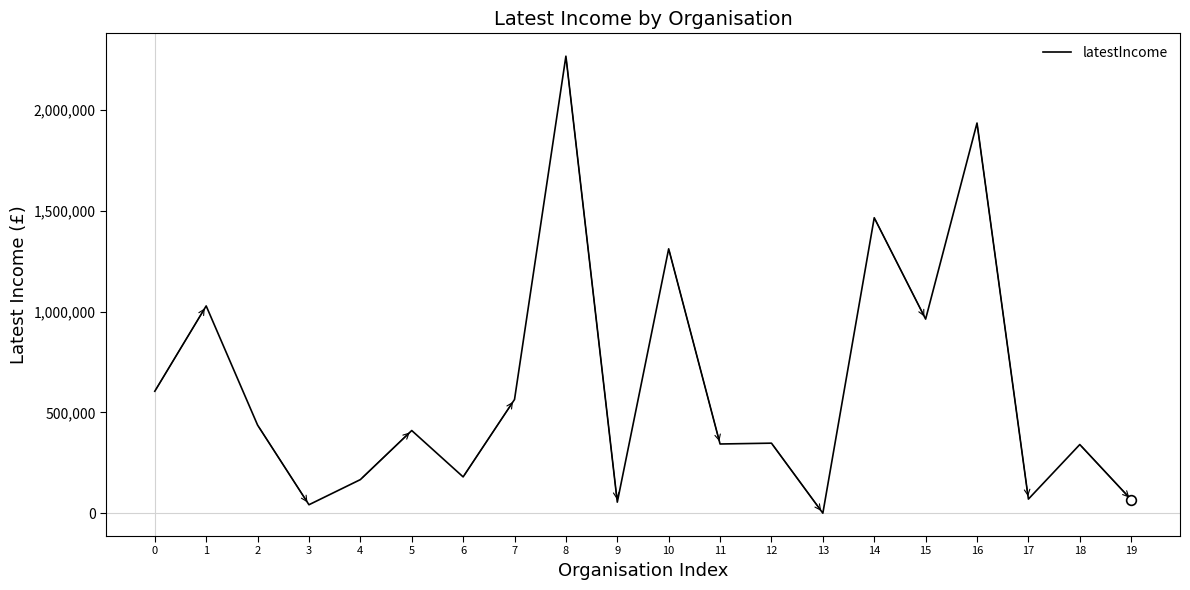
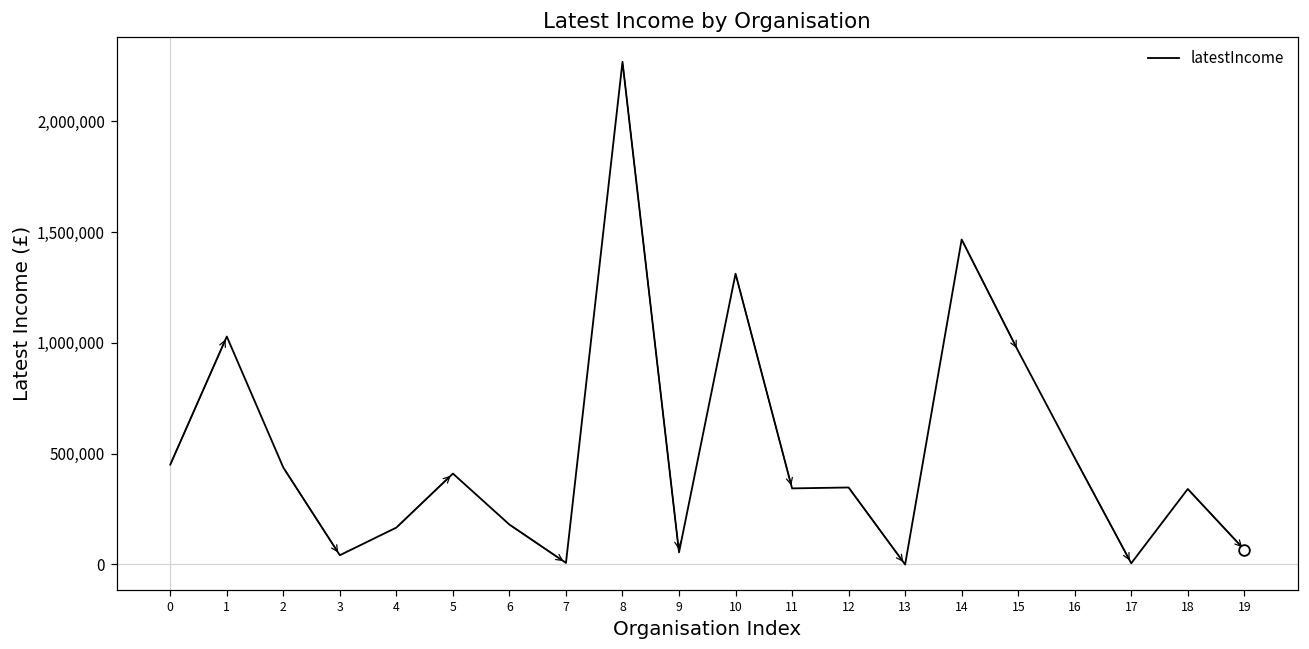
latestIncome, 0: 610,000 -> 450,000
latestIncome, 7: 560,000 -> 10,000
latestIncome, 16: 1,940,000 -> 480,000
latestIncome, 17: 70,000 -> 10,000
